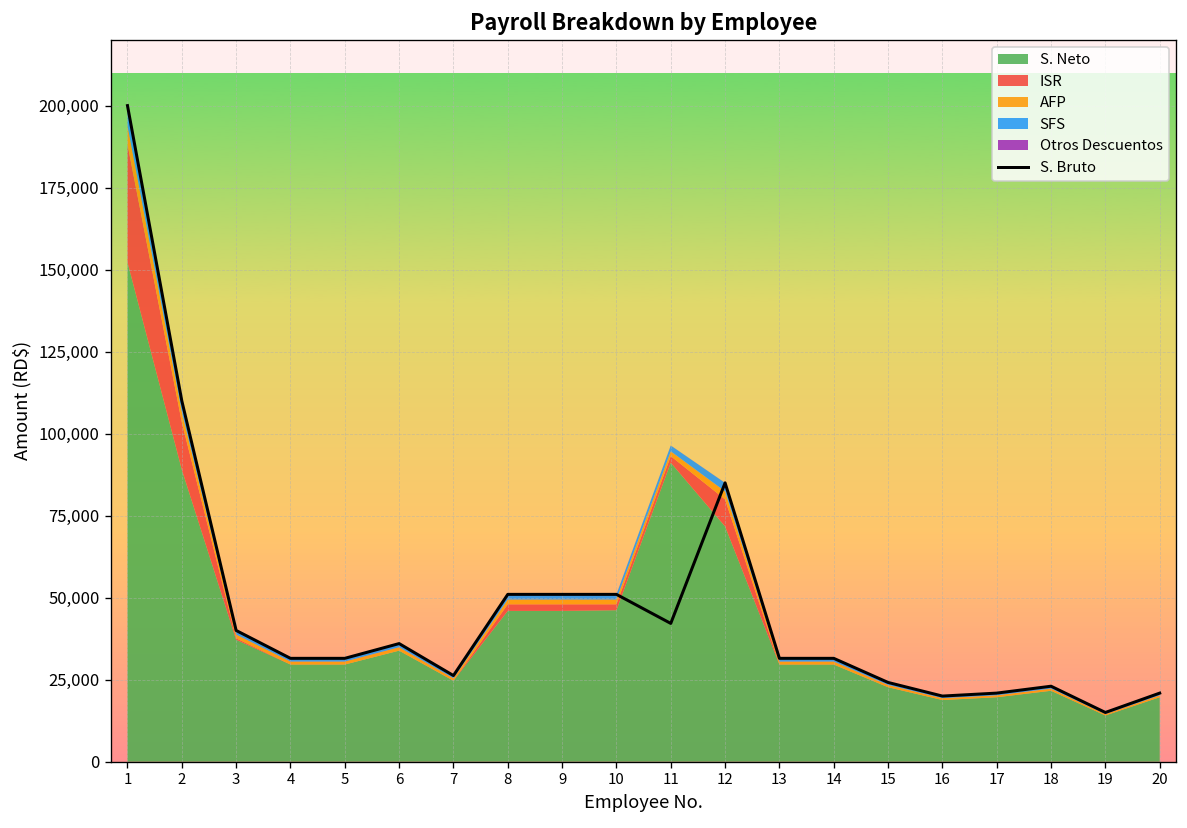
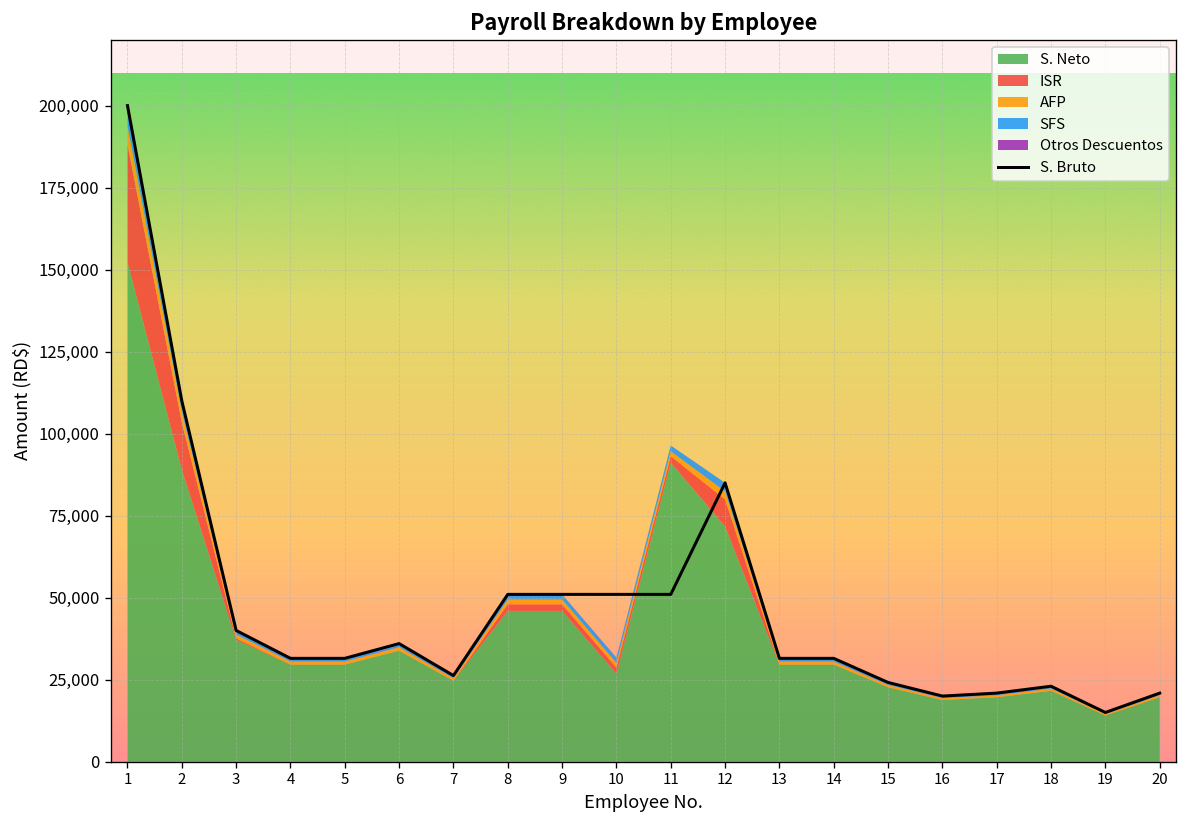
S. Neto, 10: 46,000 -> 27,000
S. Bruto, 11: 42,000 -> 51,000
